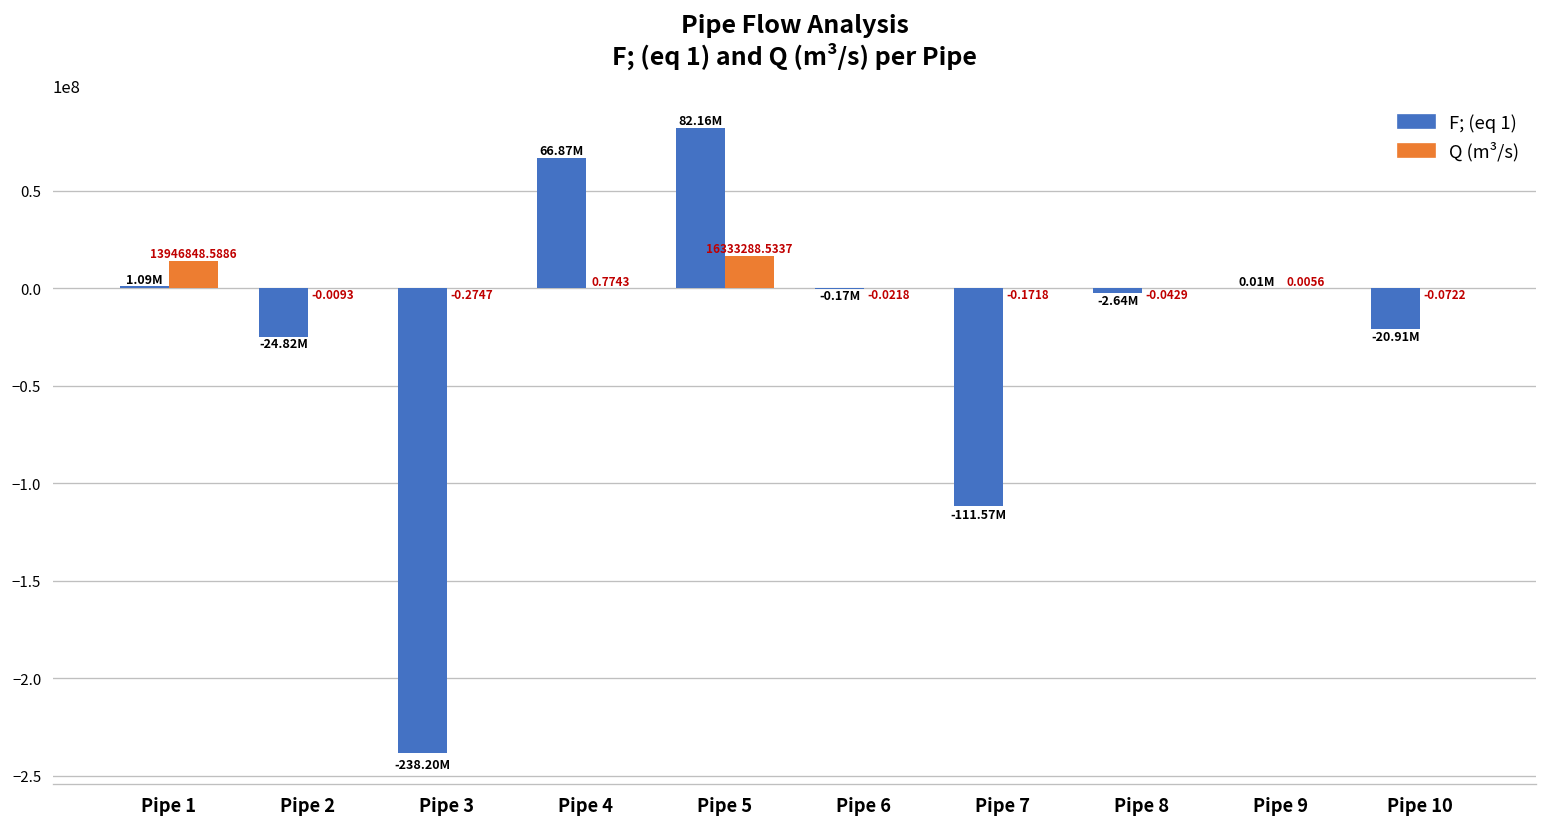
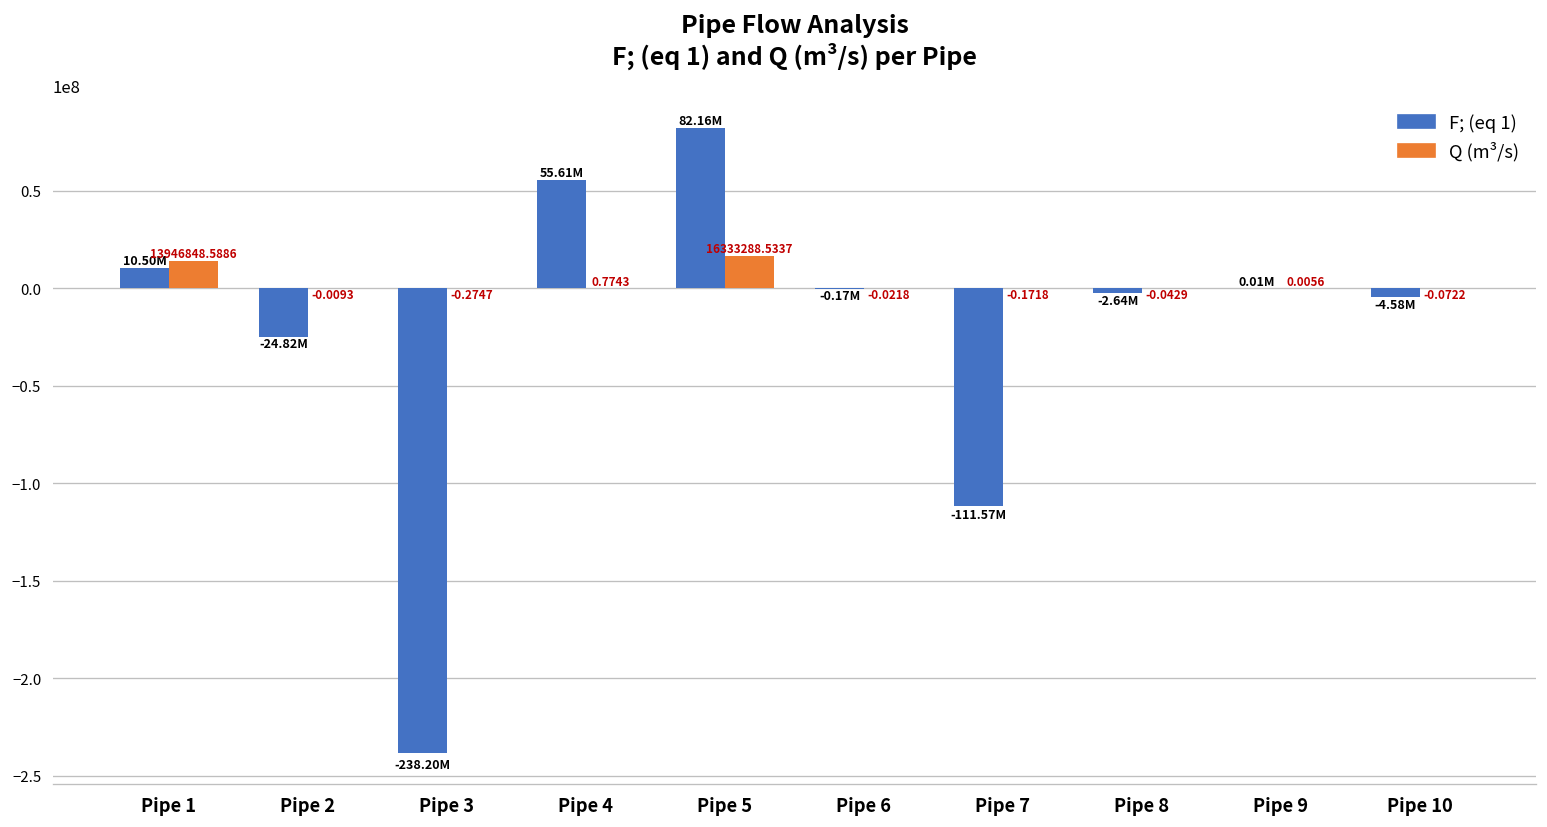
F; (eq 1), Pipe 1: 1.09M -> 10.50M
F; (eq 1), Pipe 4: 66.87M -> 55.61M
F; (eq 1), Pipe 10: -20.91M -> -4.58M
